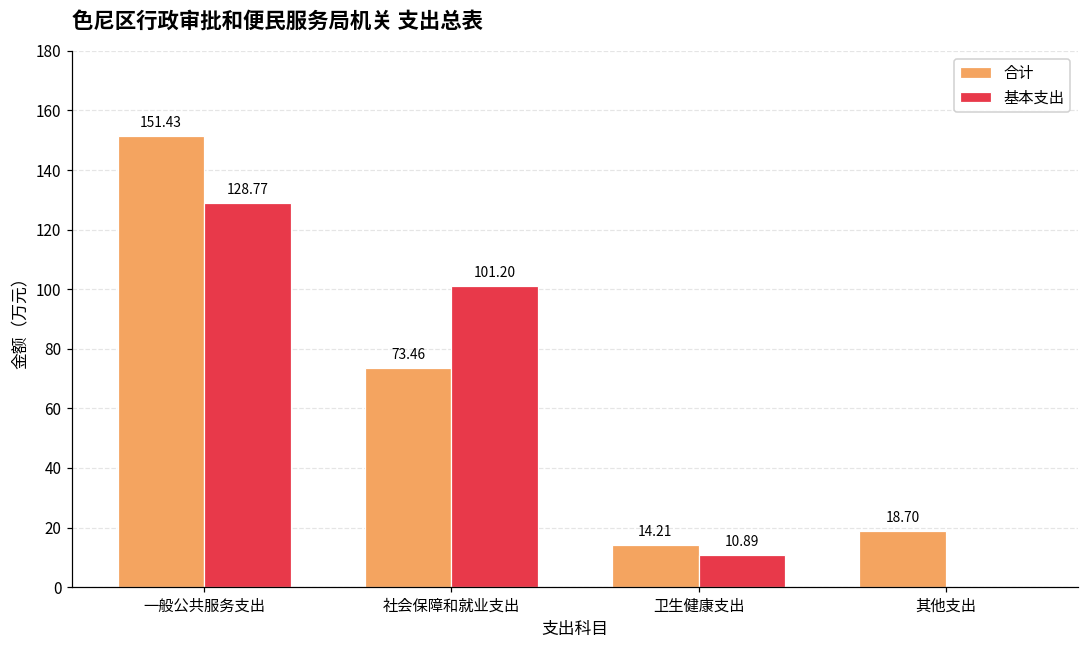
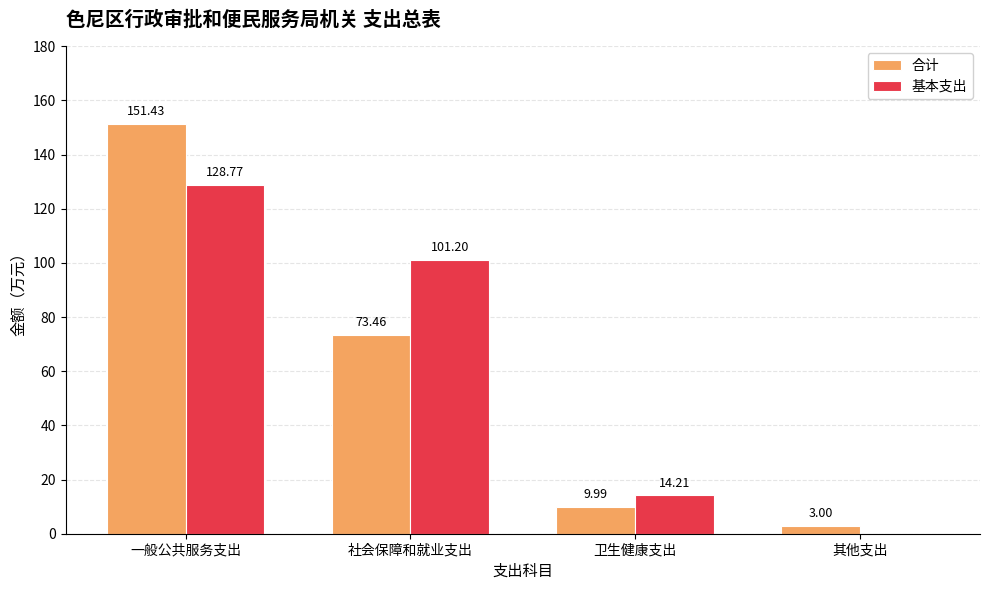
合计, 卫生健康支出: 14.21 -> 9.99
基本支出, 卫生健康支出: 10.89 -> 14.21
合计, 其他支出: 18.70 -> 3.00
